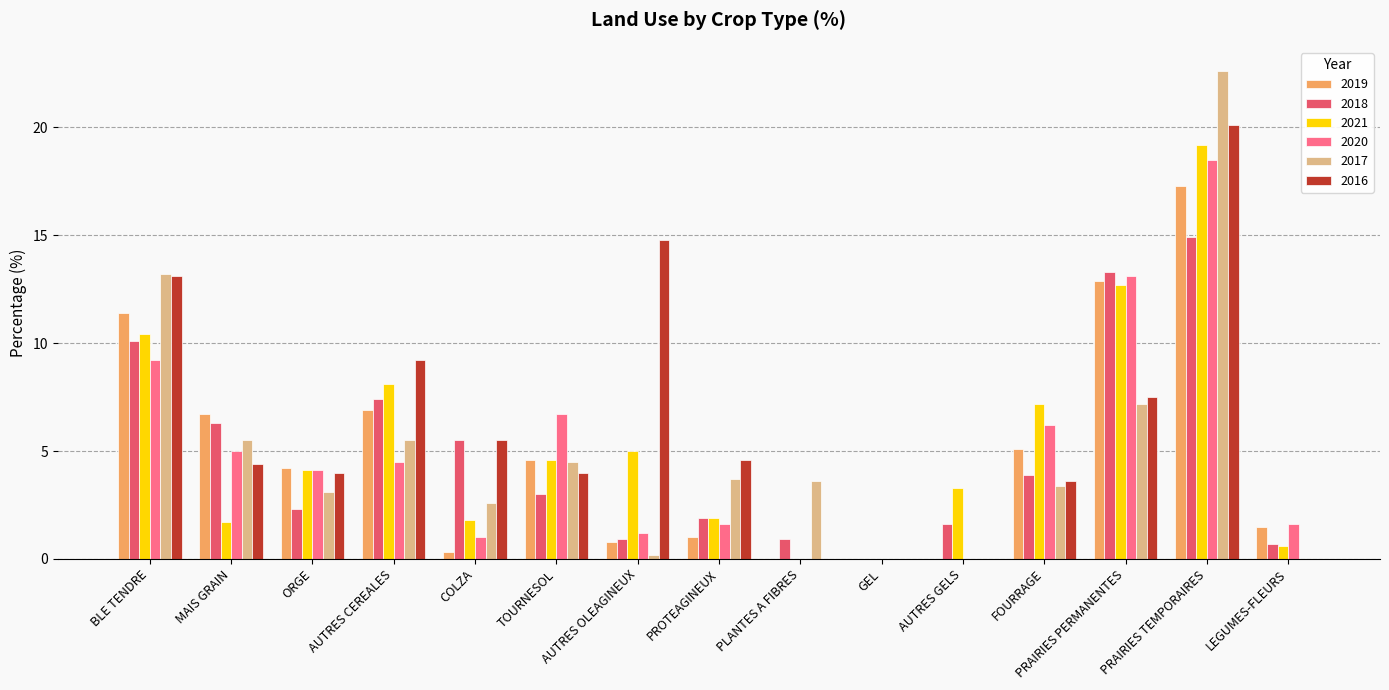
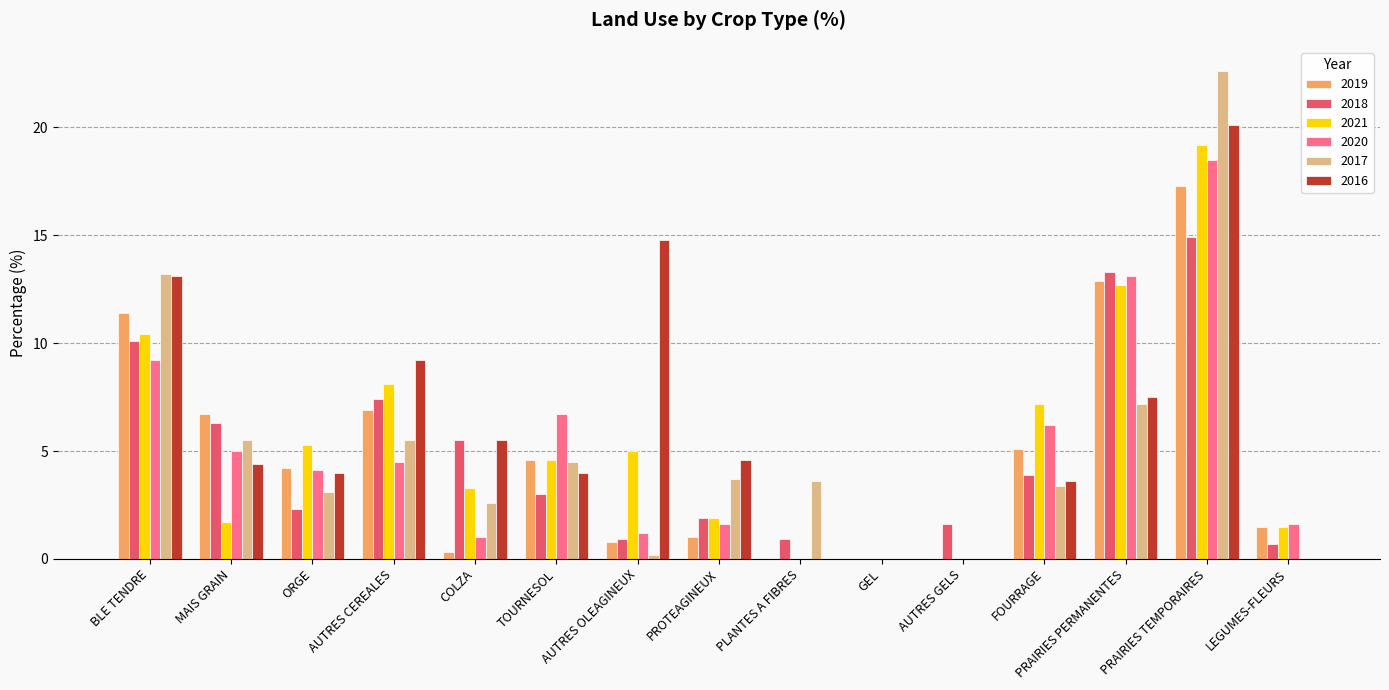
2021, ORGE: 4.1 -> 5.3
2021, COLZA: 1.8 -> 3.3
2021, AUTRES GELS: 3.3 -> 0.0
2021, LEGUMES-FLEURS: 0.6 -> 1.5
